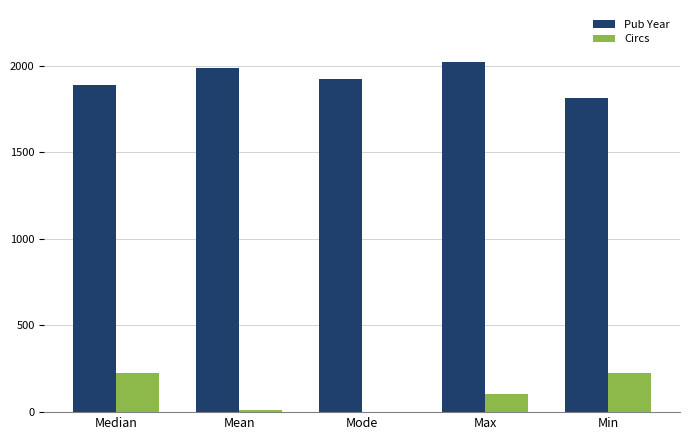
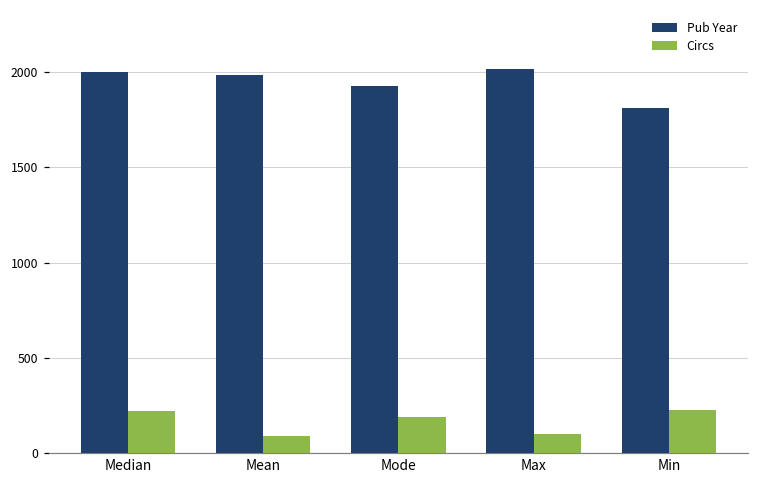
Pub Year, Median: 1890 -> 2000
Circs, Mean: 10 -> 90
Circs, Mode: 0 -> 190
